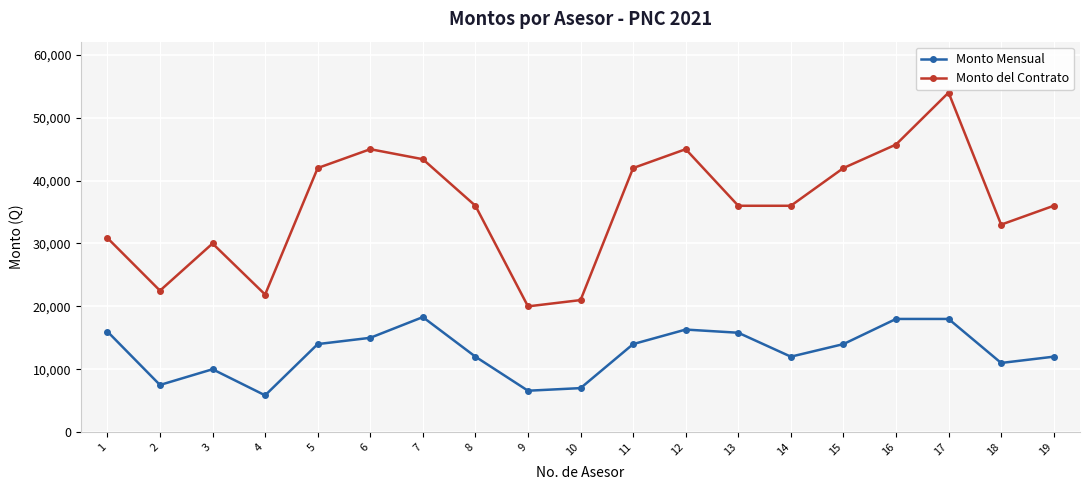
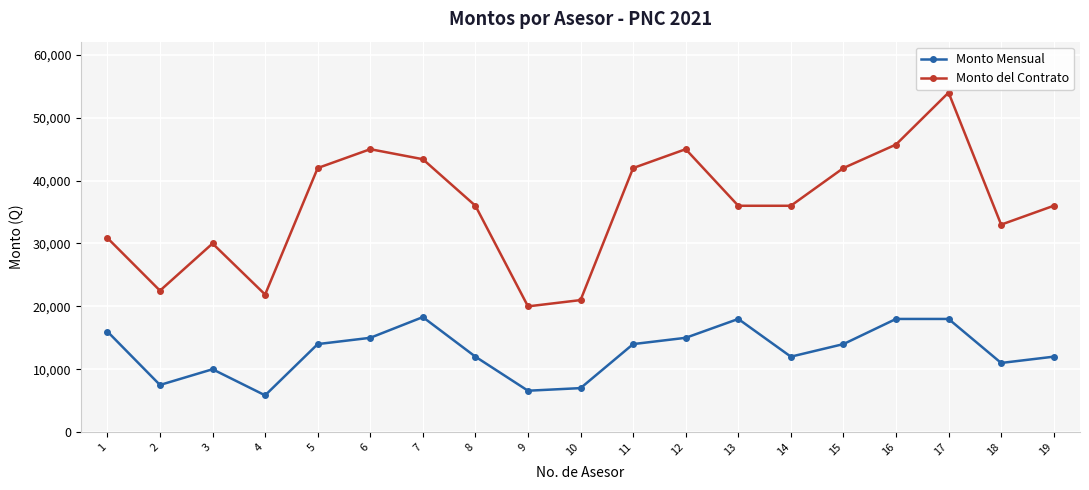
Monto Mensual, 12: 16,000 -> 15,000
Monto Mensual, 13: 16,000 -> 18,000
